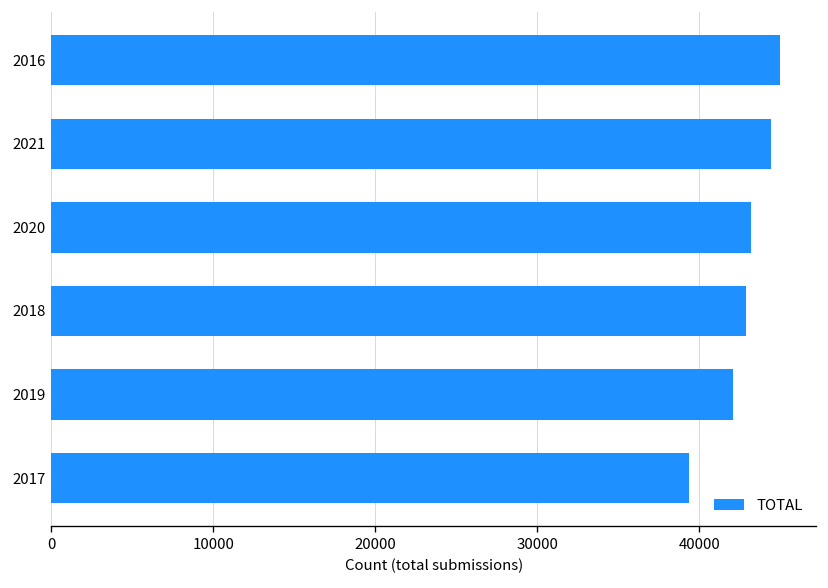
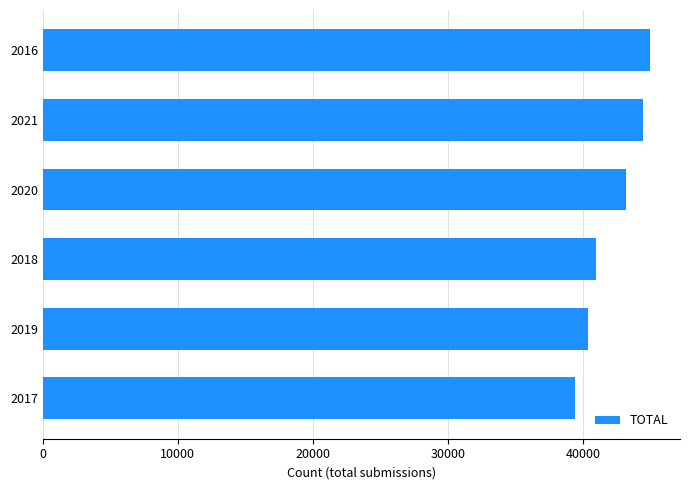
2018: 42900 -> 41000
2019: 42100 -> 40400
